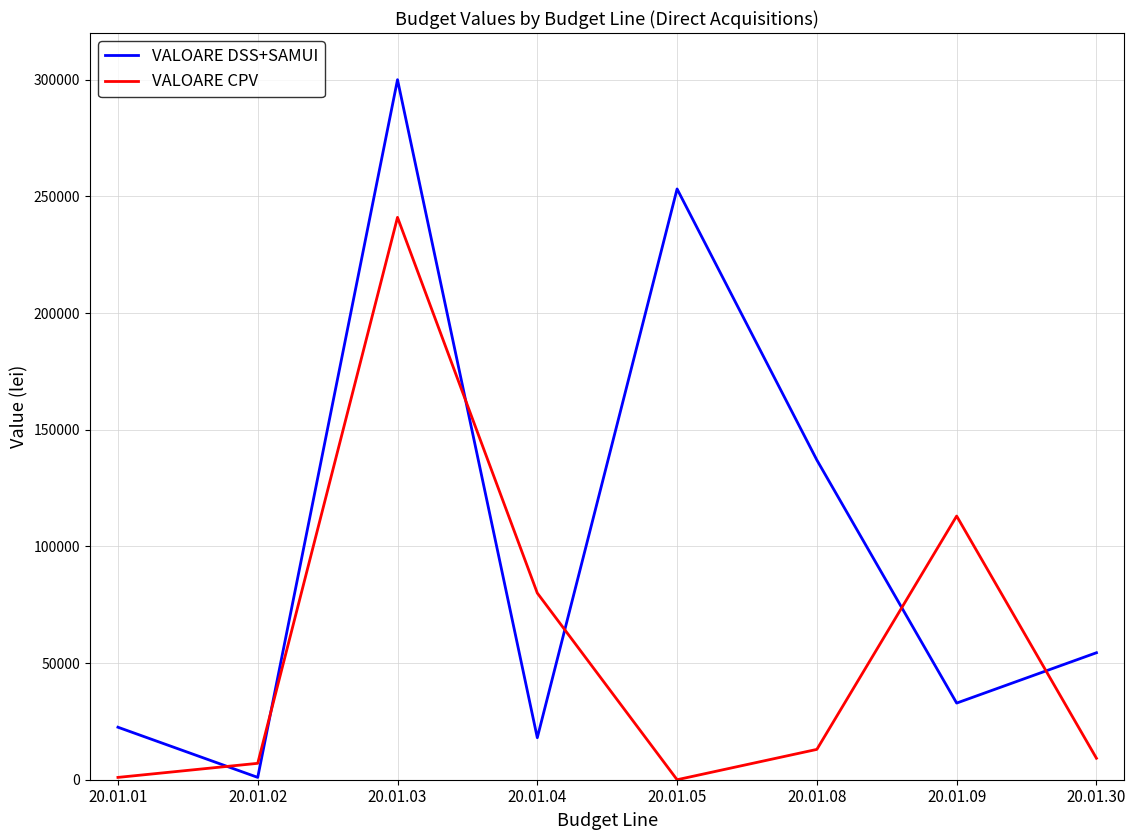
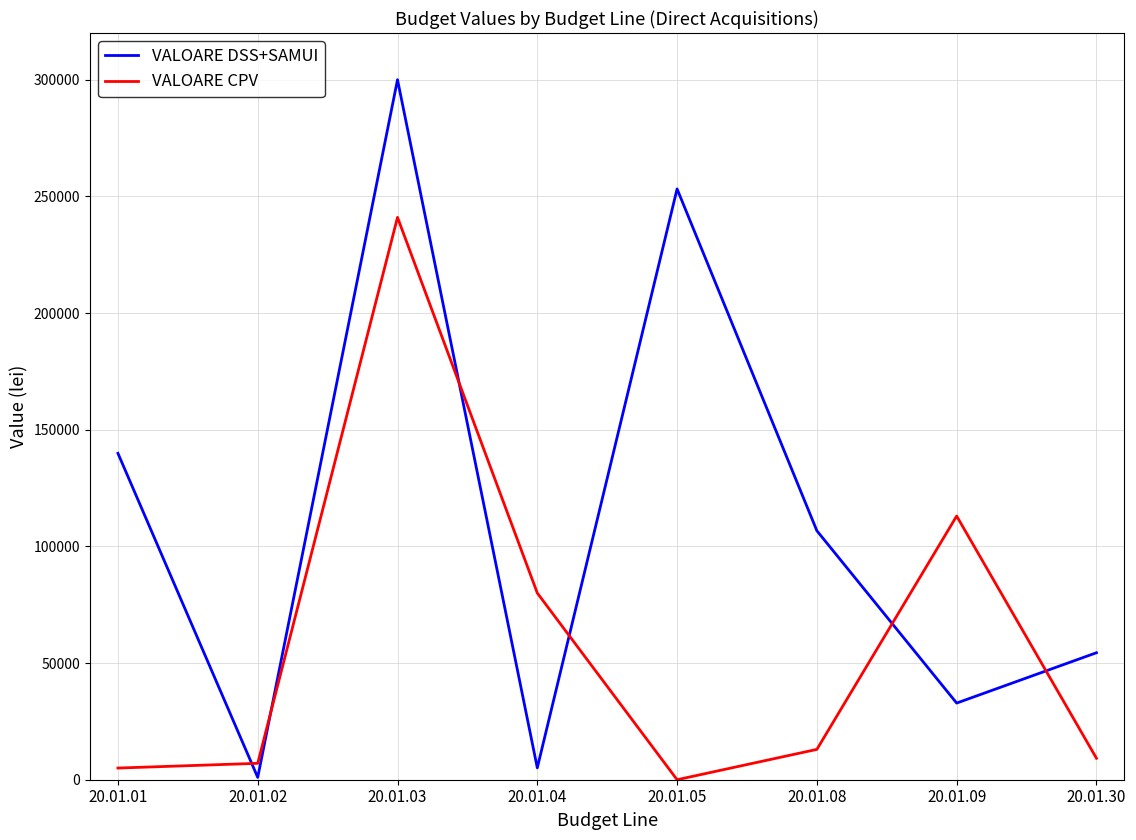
VALOARE DSS+SAMUI, 20.01.01: 23000 -> 140000
VALOARE CPV, 20.01.01: 1000 -> 5000
VALOARE DSS+SAMUI, 20.01.04: 18000 -> 5000
VALOARE DSS+SAMUI, 20.01.08: 137000 -> 107000
